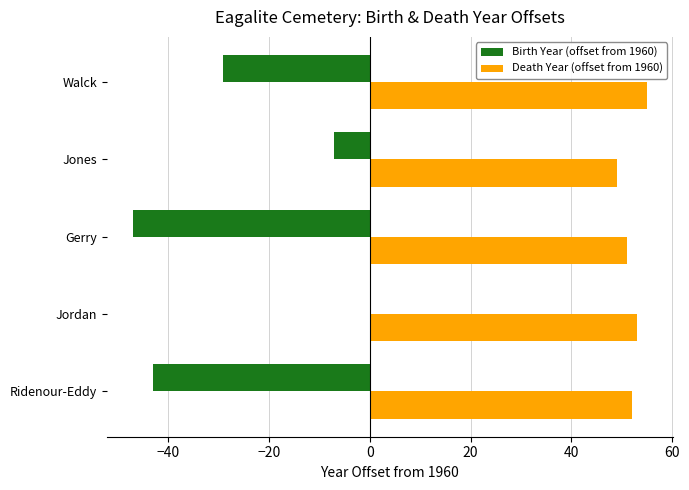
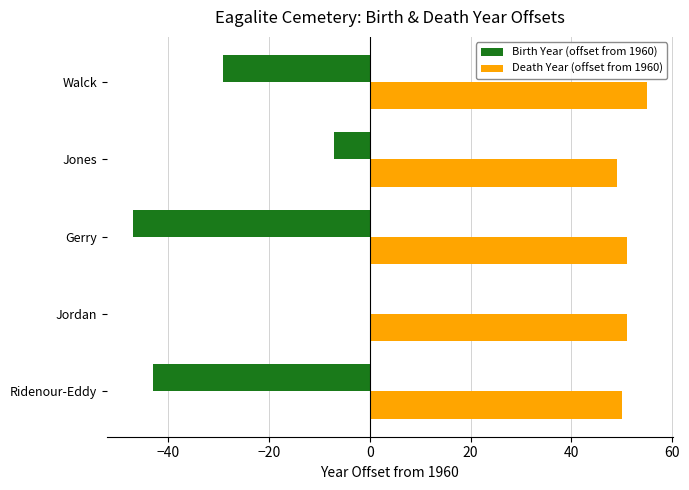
Death Year (offset from 1960), Jordan: 53 -> 51
Death Year (offset from 1960), Ridenour-Eddy: 52 -> 50
